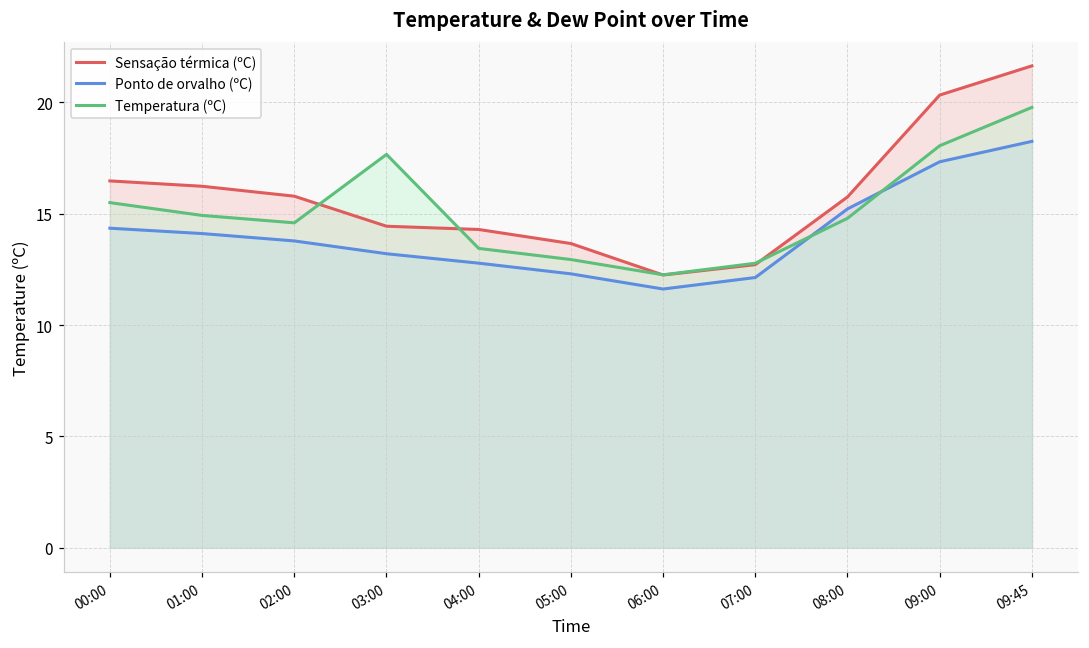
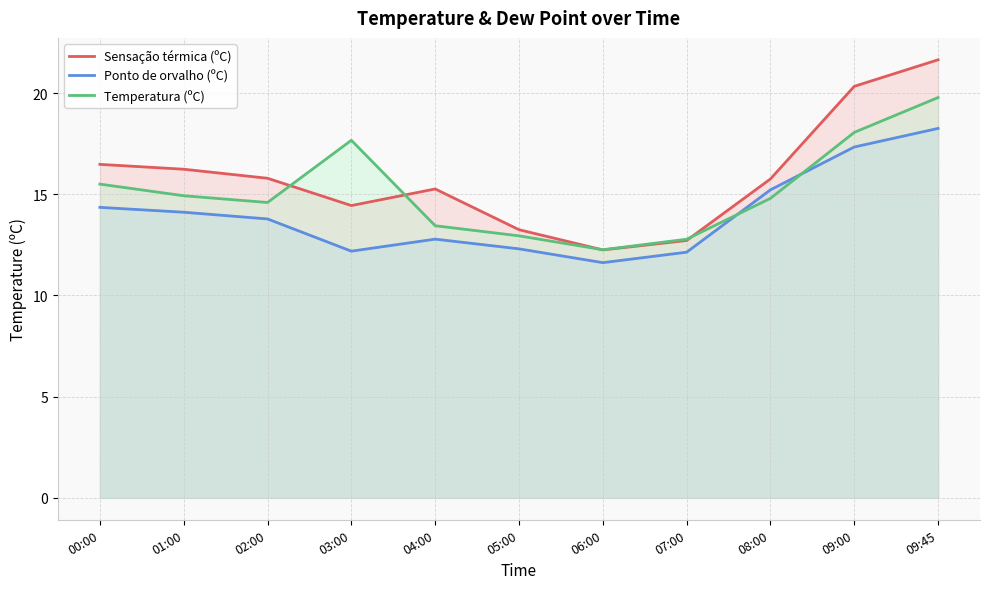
Ponto de orvalho (ºC), 03:00: 13.2 -> 12.2
Sensação térmica (ºC), 04:00: 14.3 -> 15.3
Sensação térmica (ºC), 05:00: 13.7 -> 13.2
